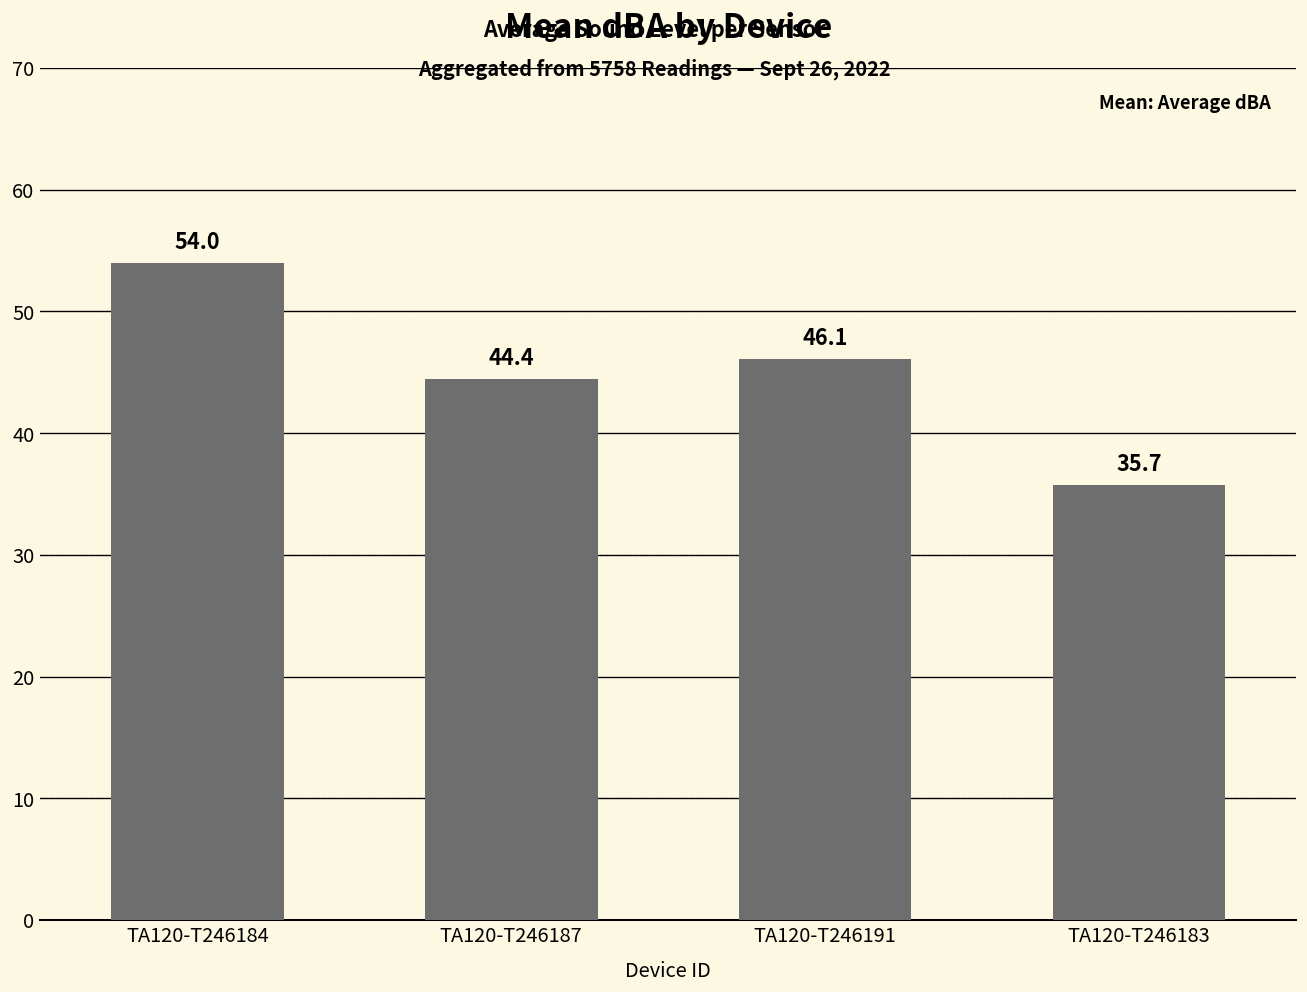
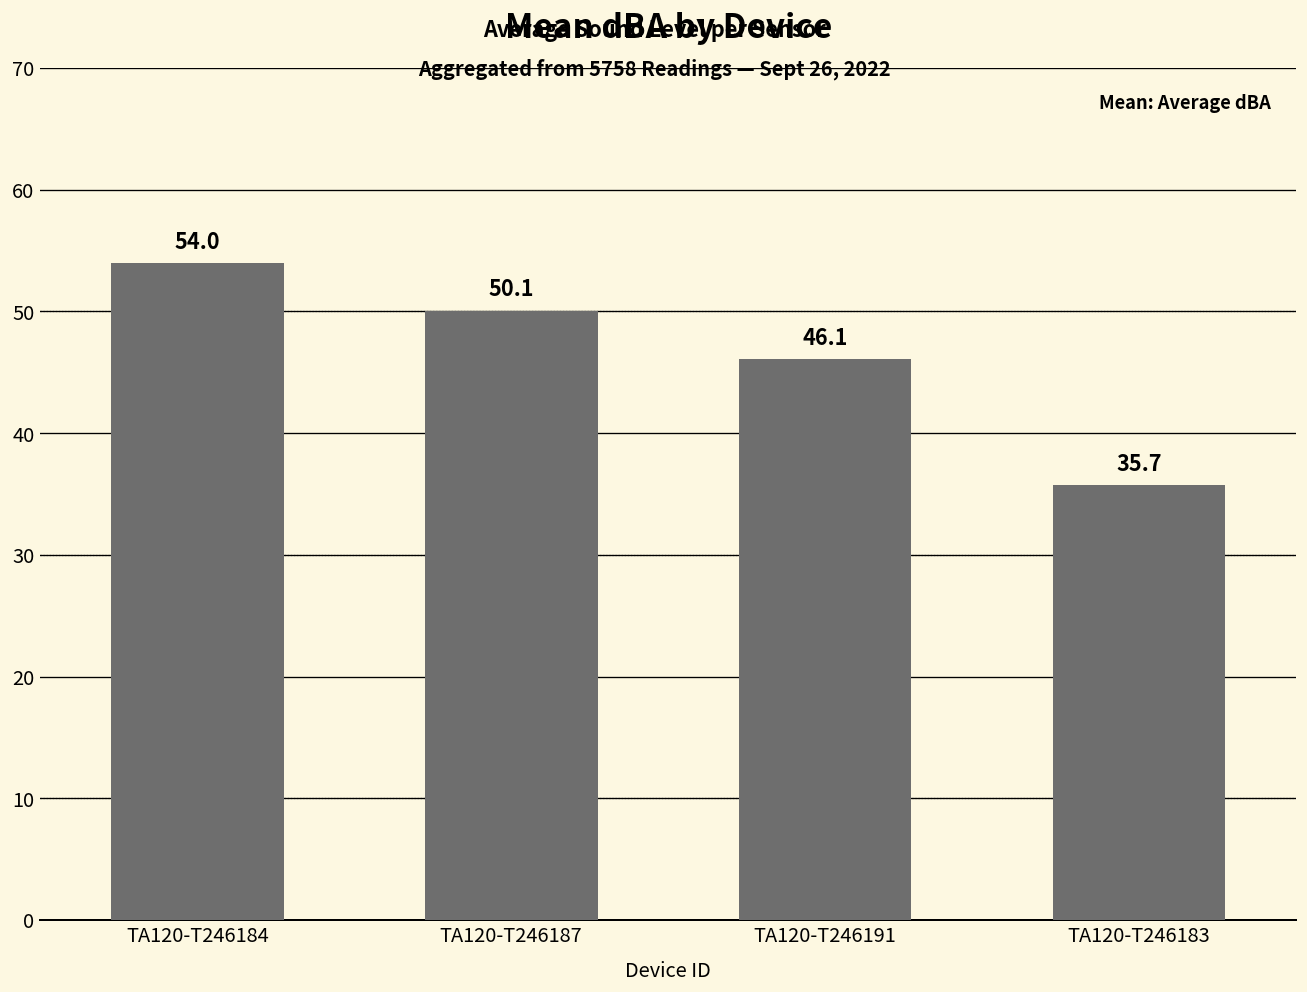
TA120-T246187: 44.4 -> 50.1
